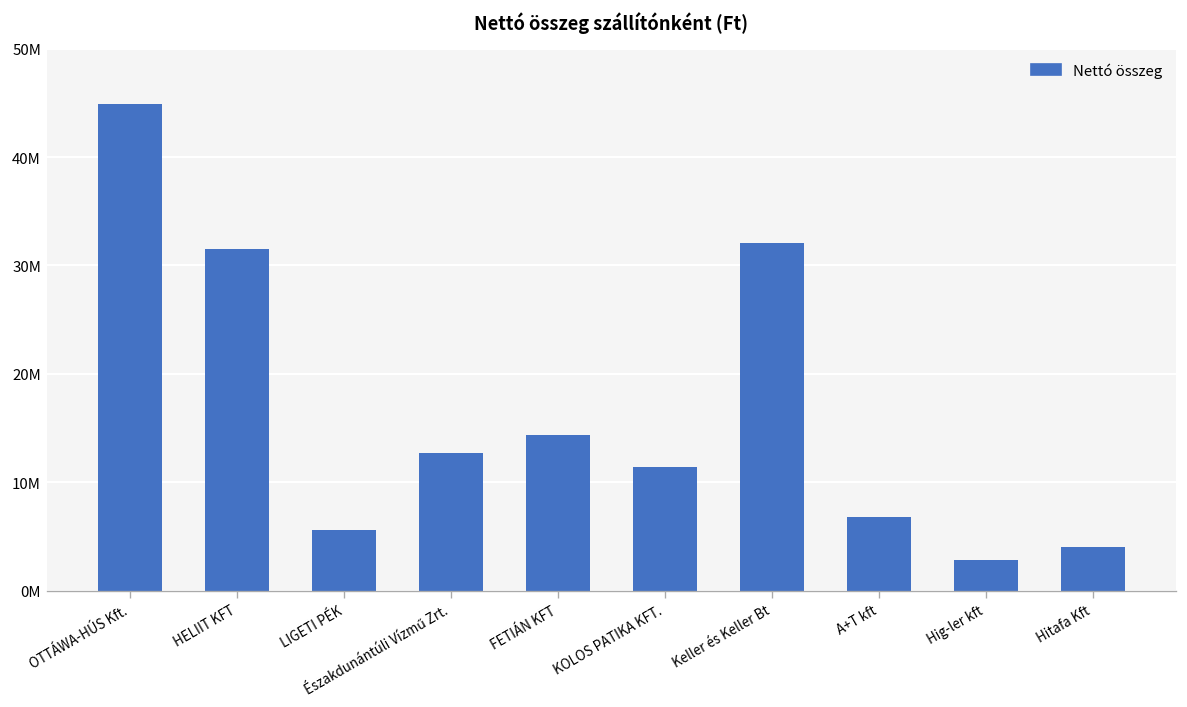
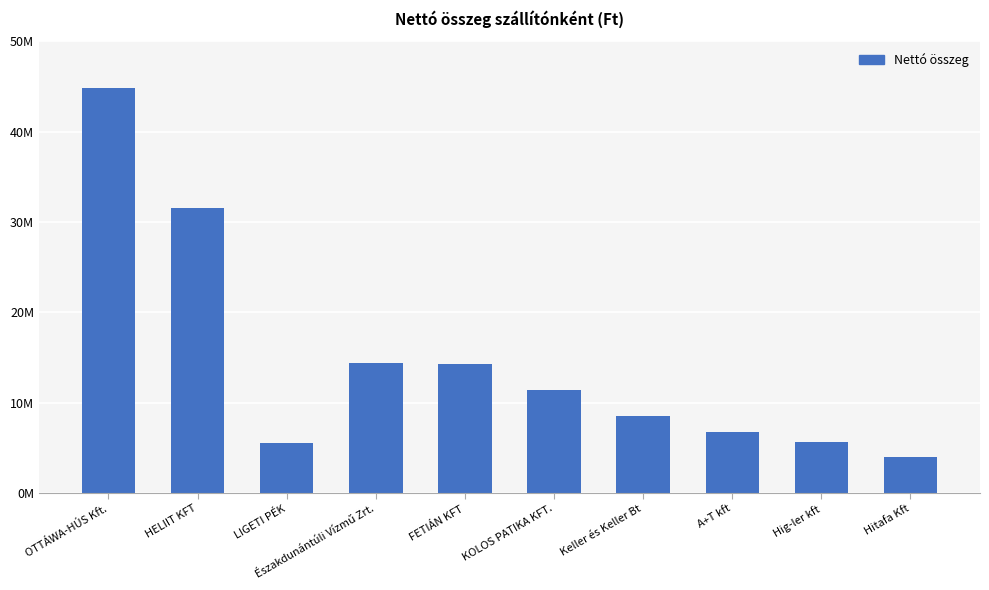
Északdunántúli Vízmű Zrt.: 13000000 -> 14000000
Keller és Keller Bt: 32000000 -> 9000000
Hig-ler kft: 3000000 -> 6000000
